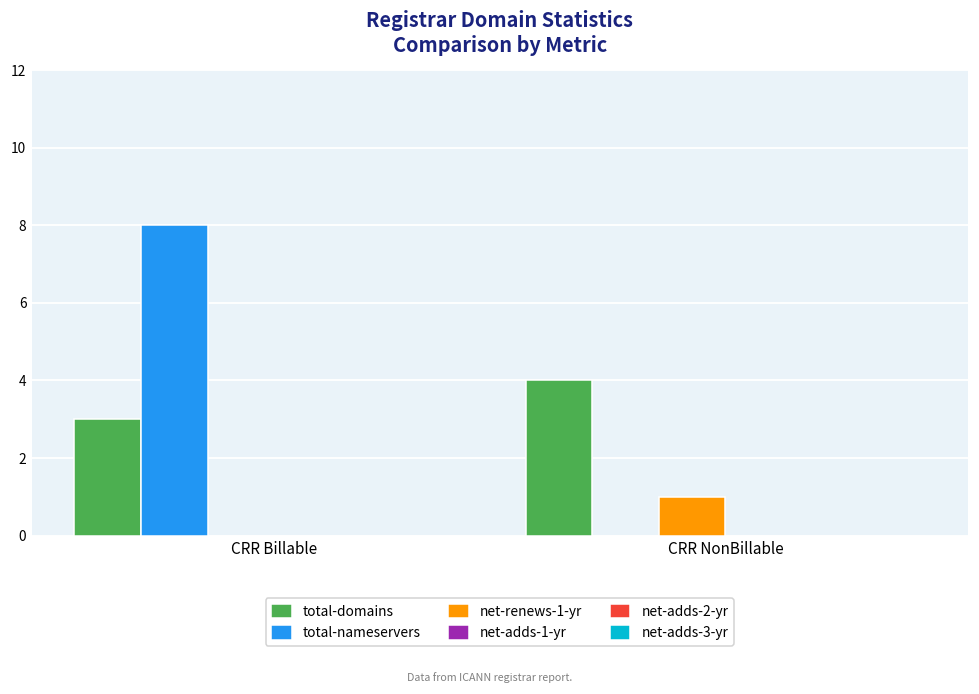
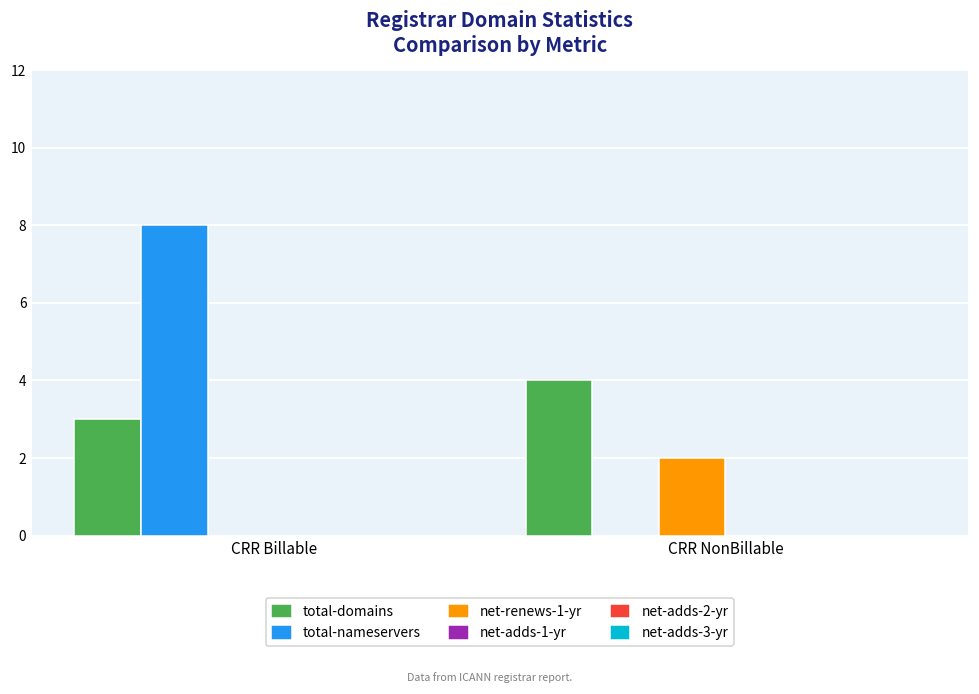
net-renews-1-yr, CRR NonBillable: 1 -> 2
